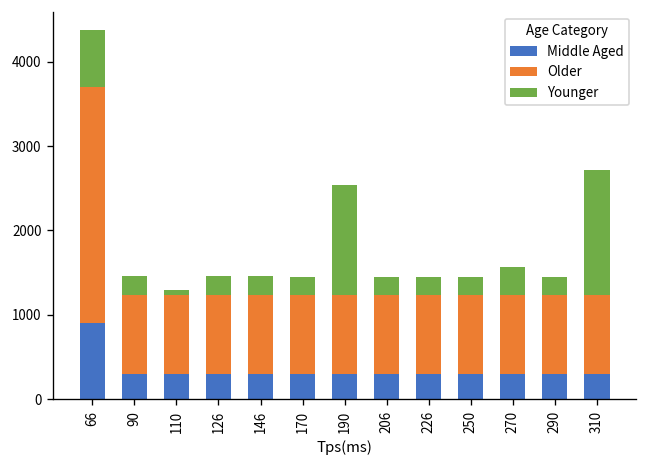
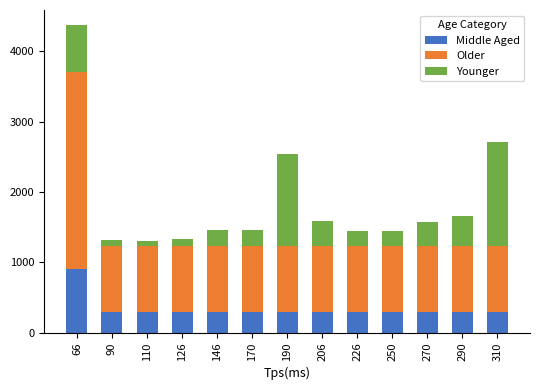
Younger, 90: 200 -> 100
Younger, 126: 200 -> 100
Younger, 206: 200 -> 400
Younger, 290: 200 -> 400
